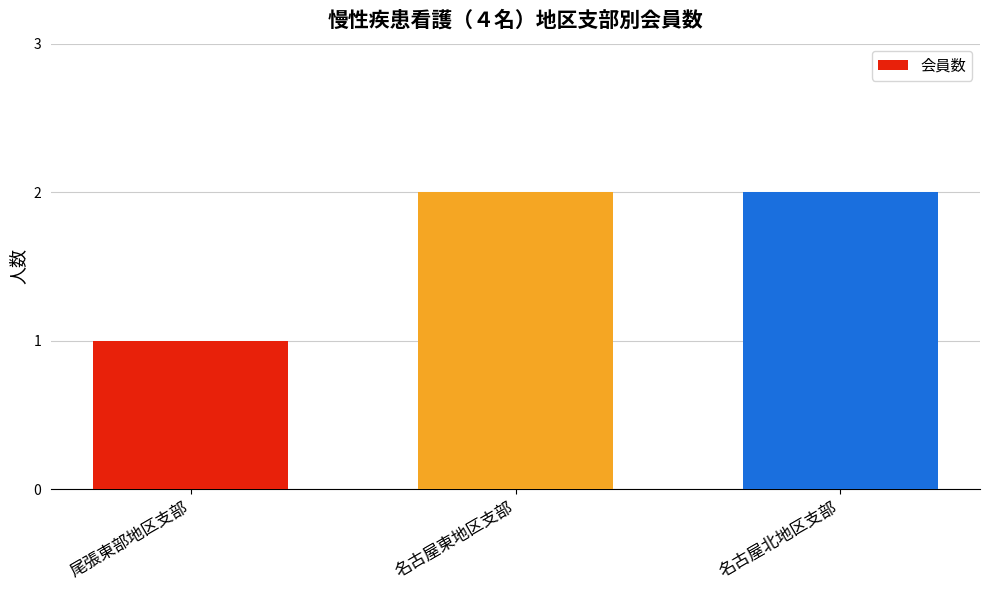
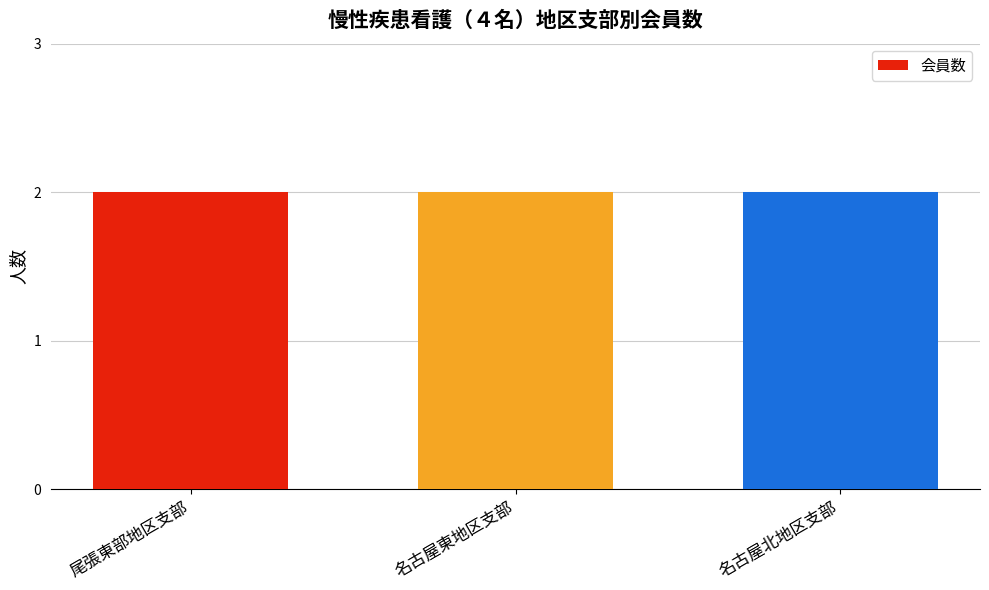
尾張東部地区支部: 1 -> 2
